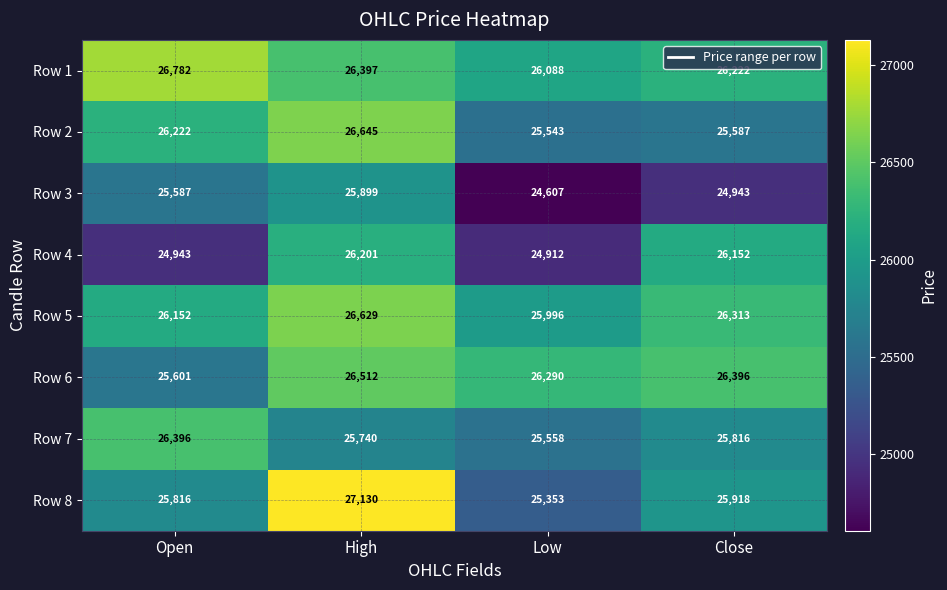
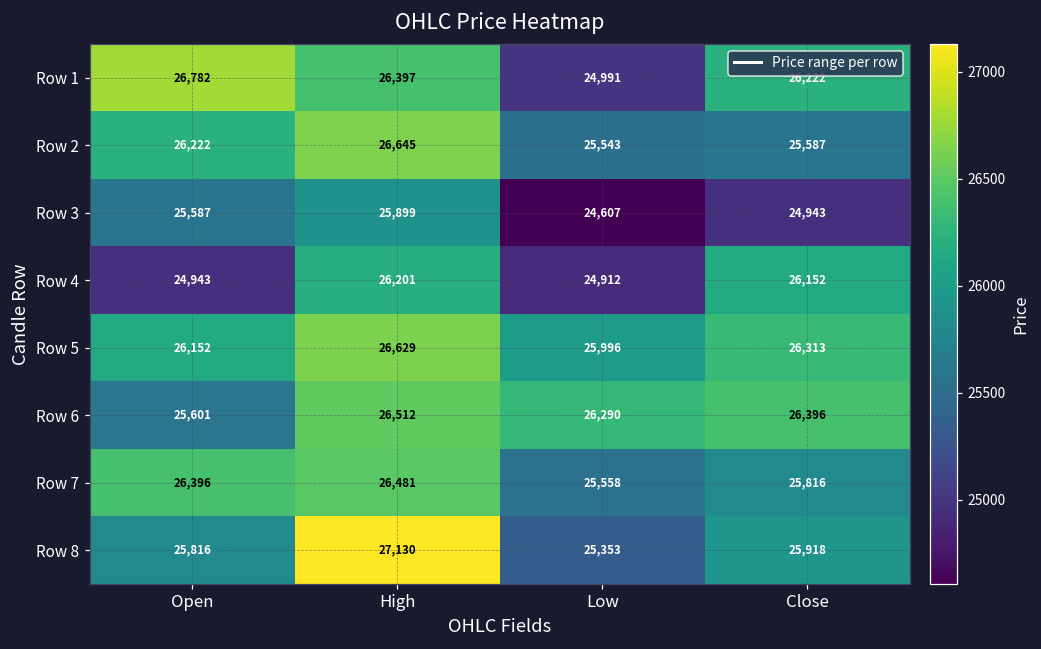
Row 1, Low: 26,088 -> 24,991
Row 7, High: 25,740 -> 26,481
